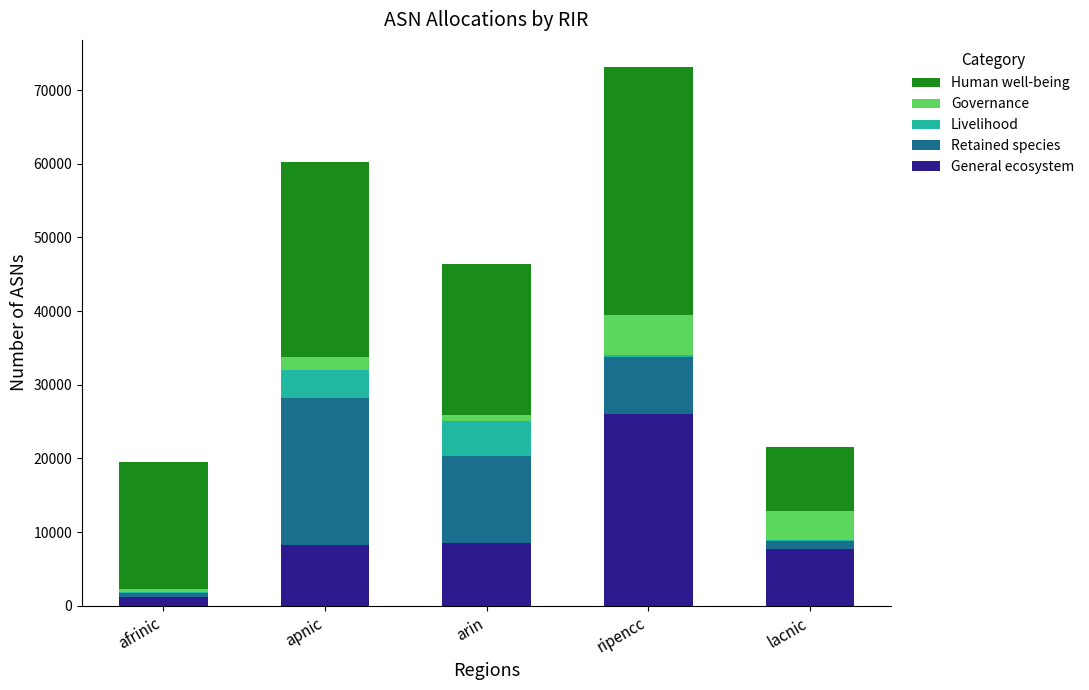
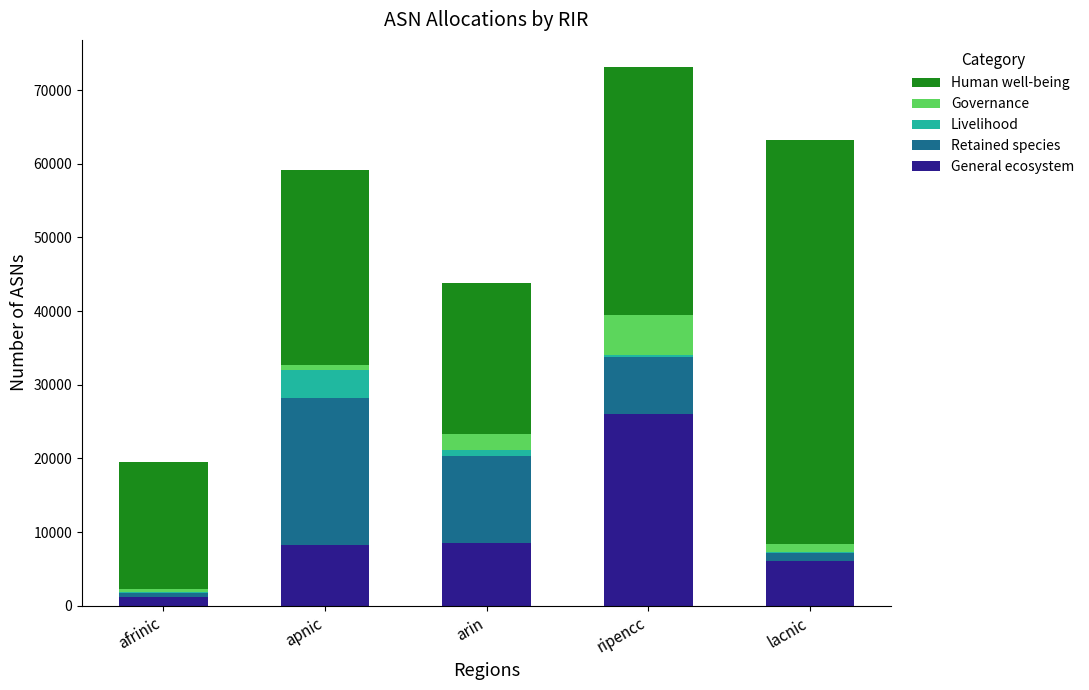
Governance, apnic: 2000 -> 1000
Livelihood, arin: 5000 -> 1000
Governance, arin: 1000 -> 2000
General ecosystem, lacnic: 8000 -> 6000
Governance, lacnic: 4000 -> 1000
Human well-being, lacnic: 9000 -> 55000
